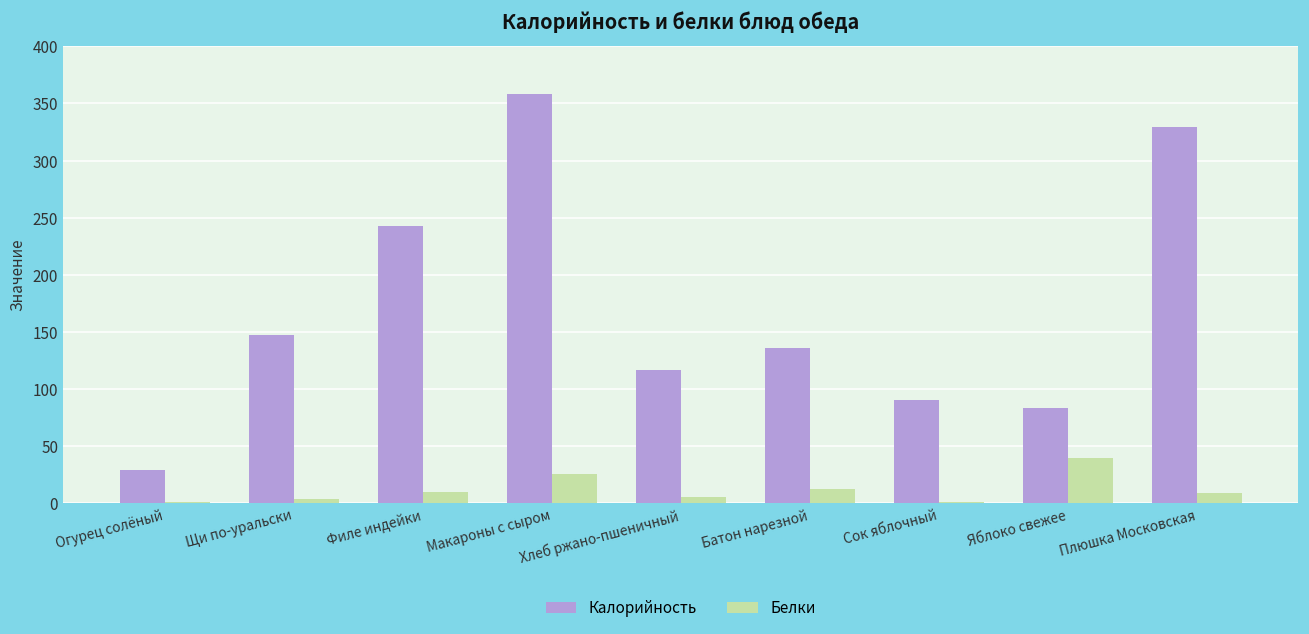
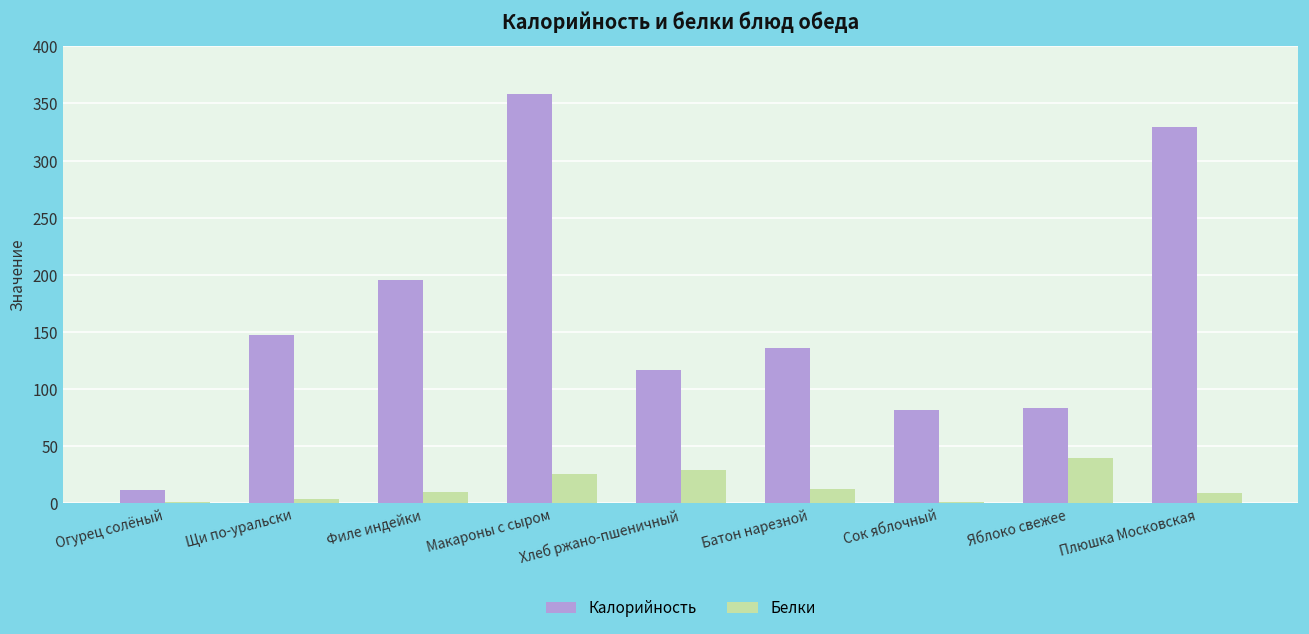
Калорийность, Огурец солёный: 29 -> 12
Калорийность, Филе индейки: 243 -> 195
Белки, Хлеб ржано-пшеничный: 5 -> 29
Калорийность, Сок яблочный: 90 -> 81
